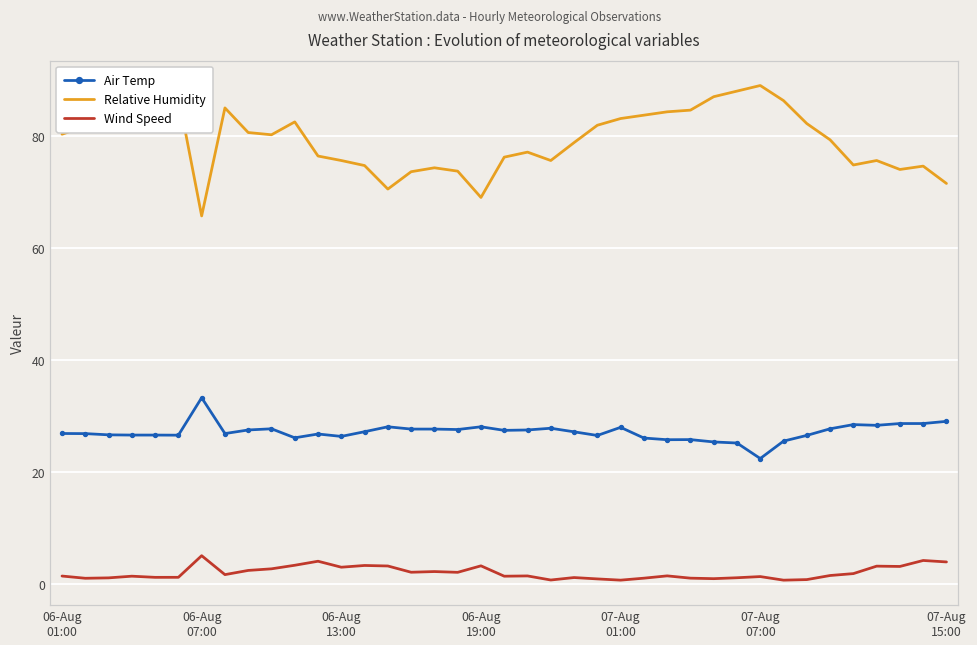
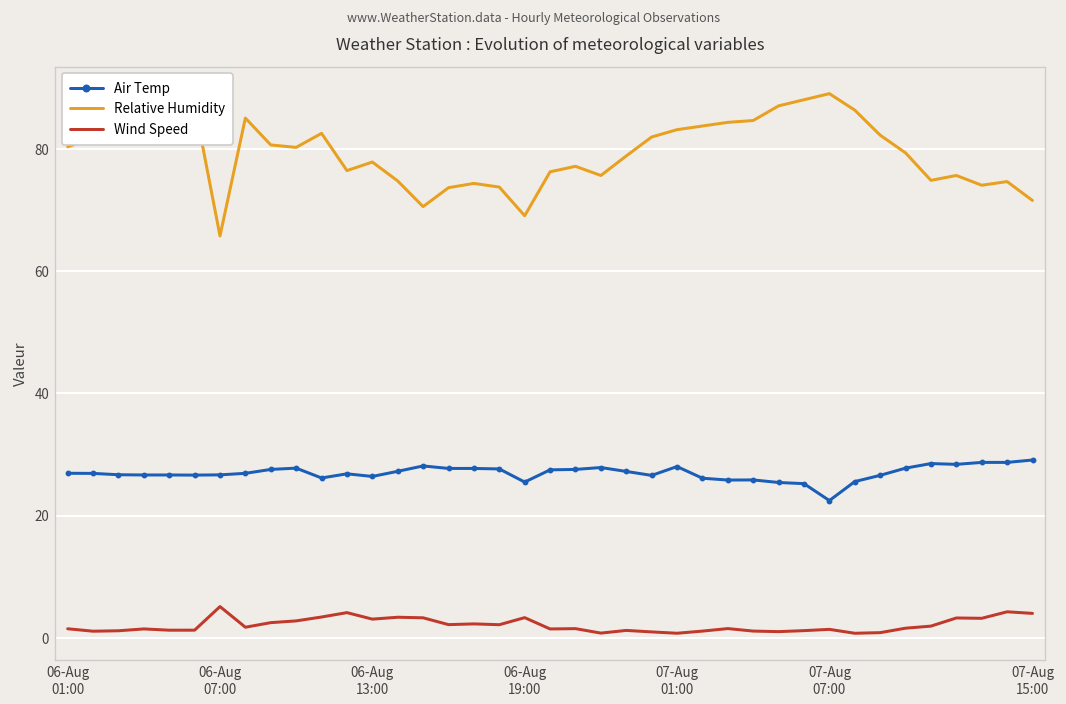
Air Temp, 06-Aug 07:00: 33 -> 27
Relative Humidity, 06-Aug 13:00: 76 -> 78
Air Temp, 06-Aug 19:00: 28 -> 25
